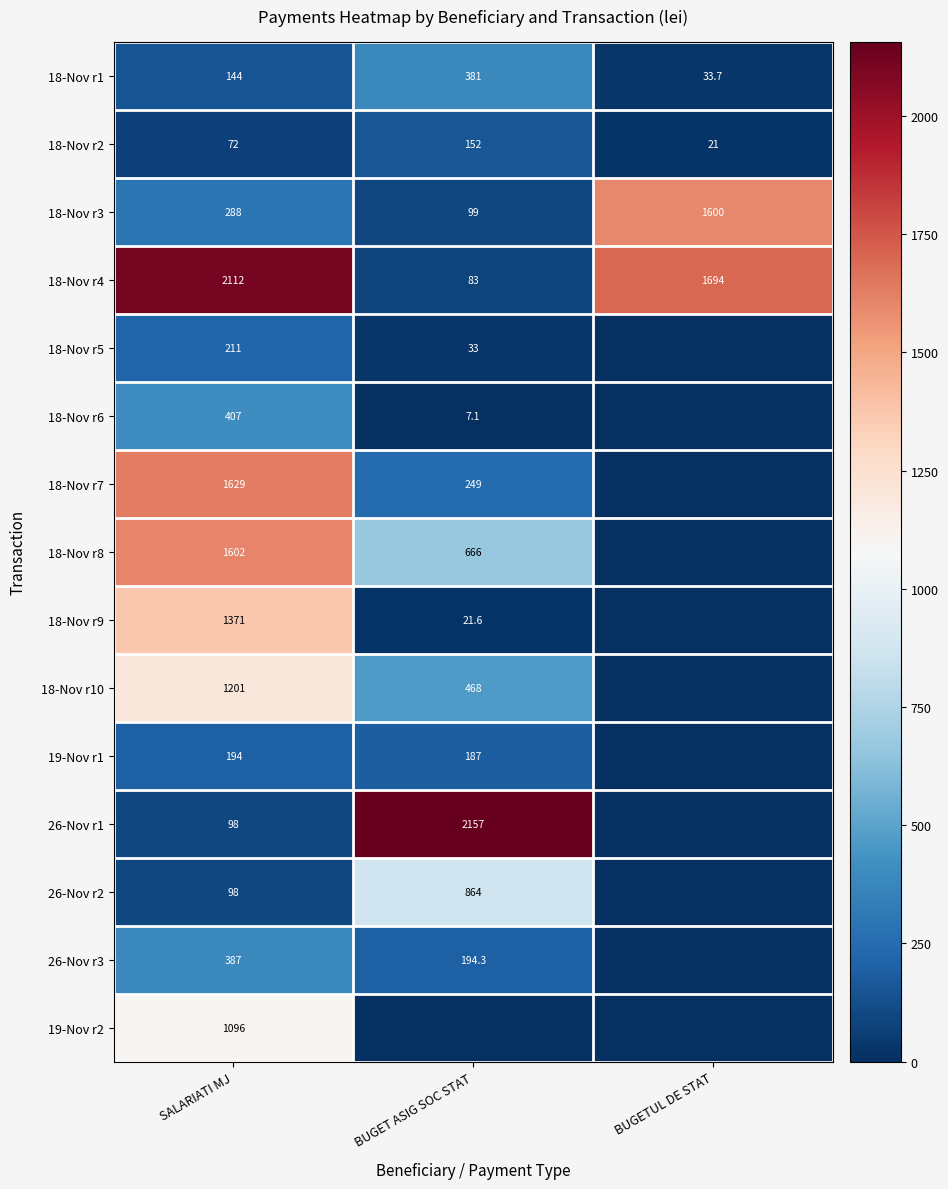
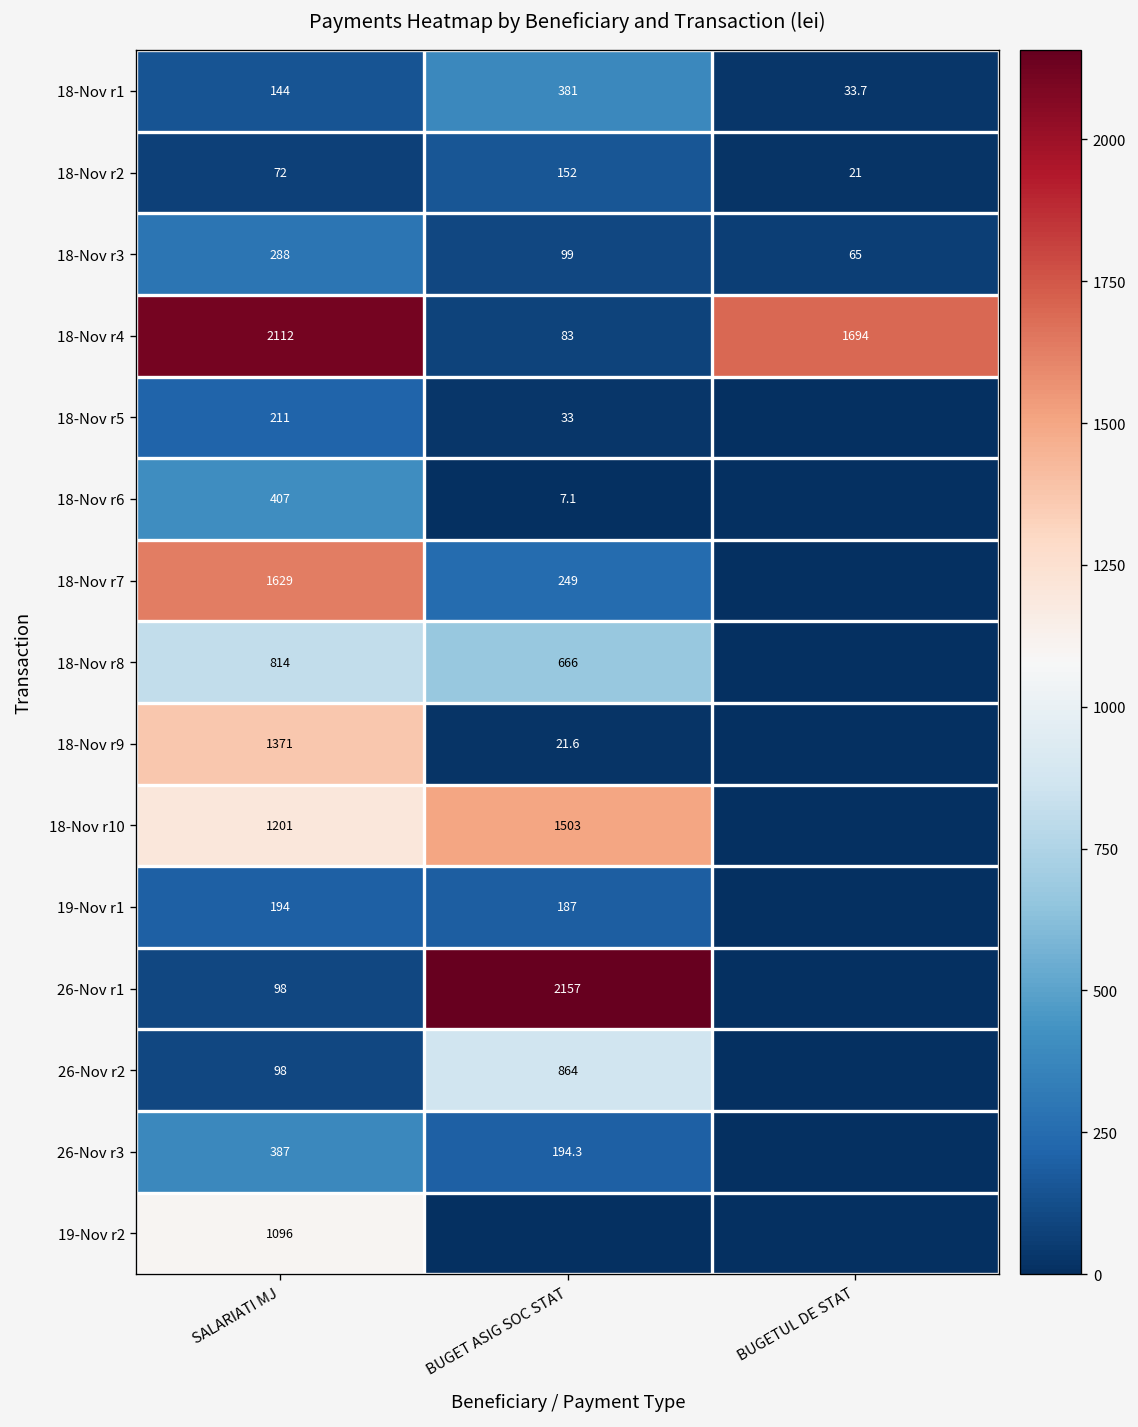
18-Nov r3, BUGETUL DE STAT: 1600 -> 65
18-Nov r8, SALARIATI MJ: 1602 -> 814
18-Nov r10, BUGET ASIG SOC STAT: 468 -> 1503
